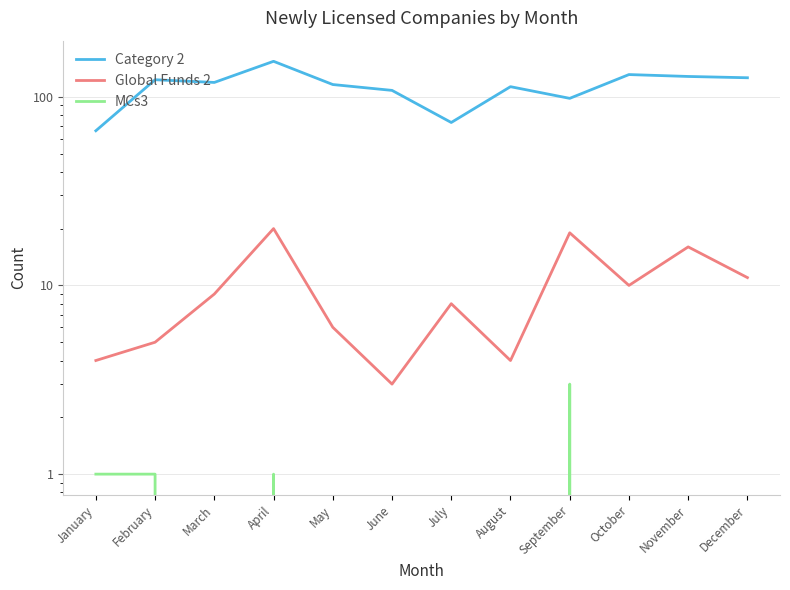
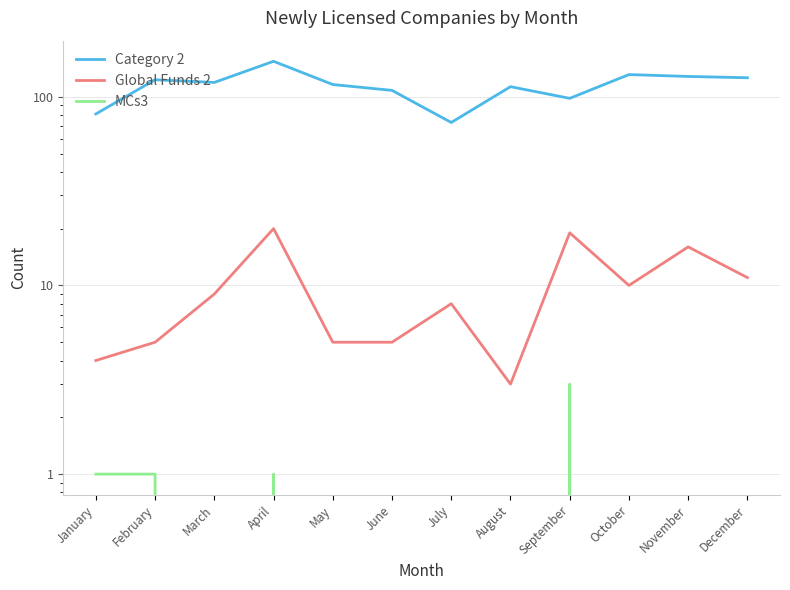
Category 2, January: 66 -> 81
Global Funds 2, May: 6 -> 5
Global Funds 2, June: 3 -> 5
Global Funds 2, August: 4 -> 3
